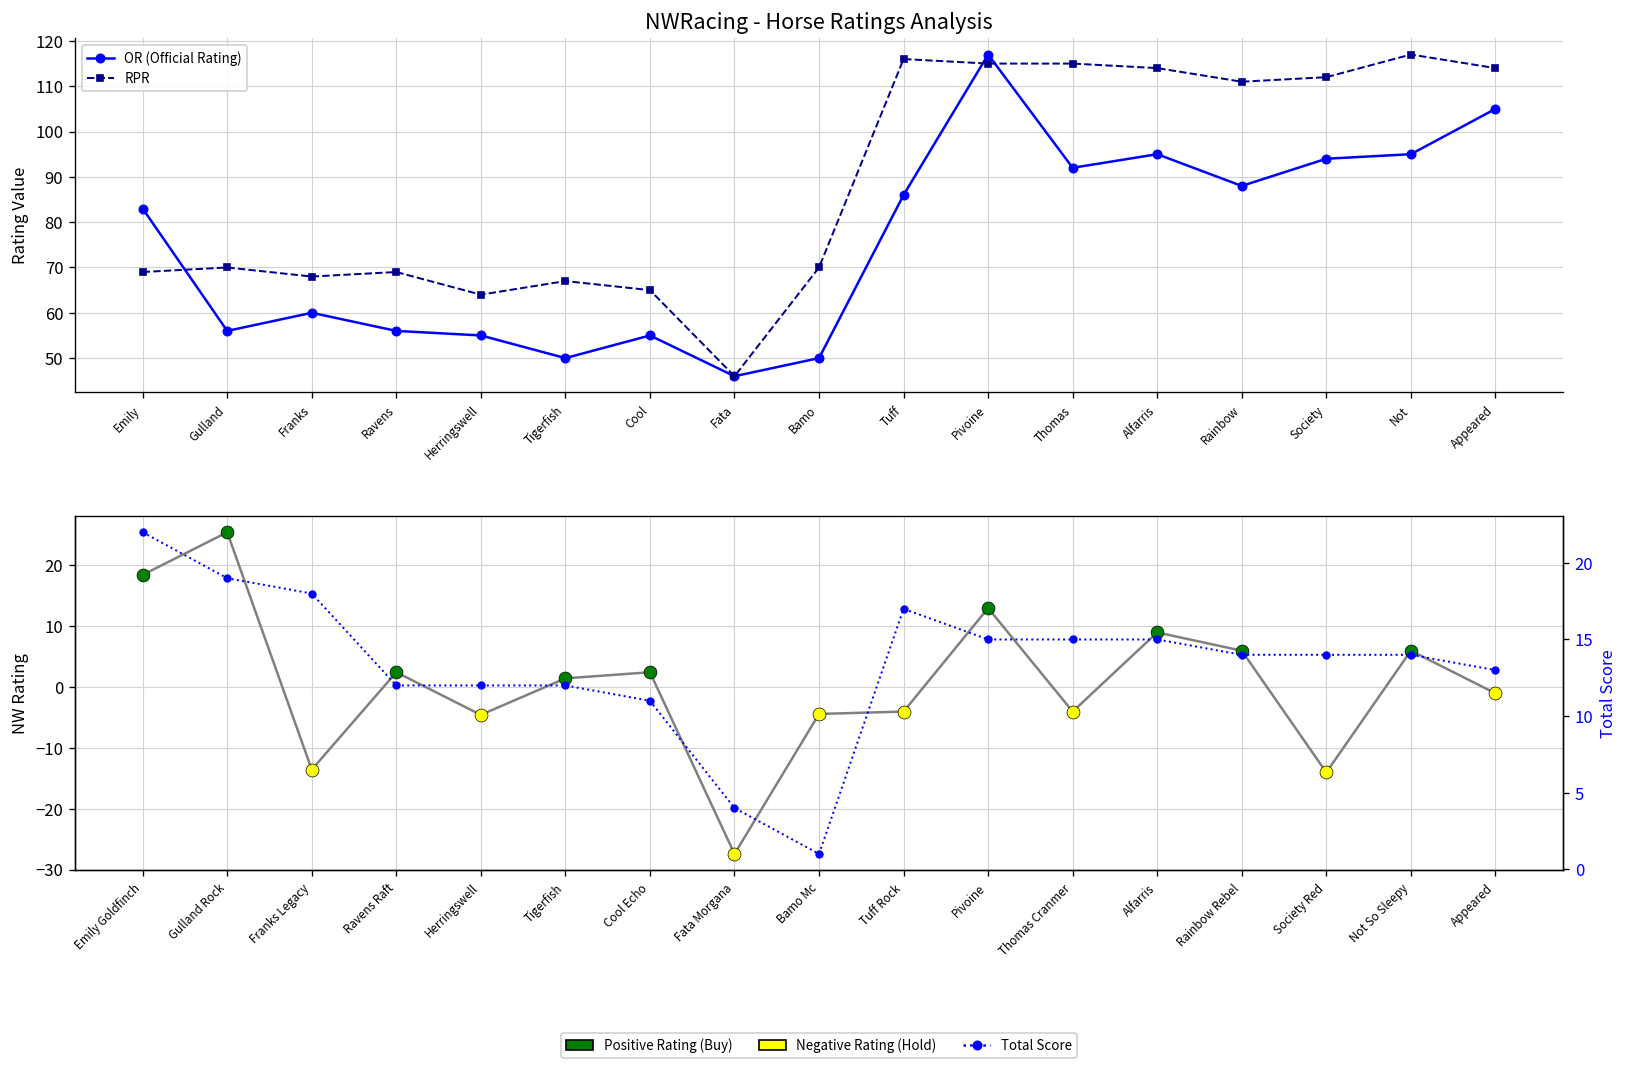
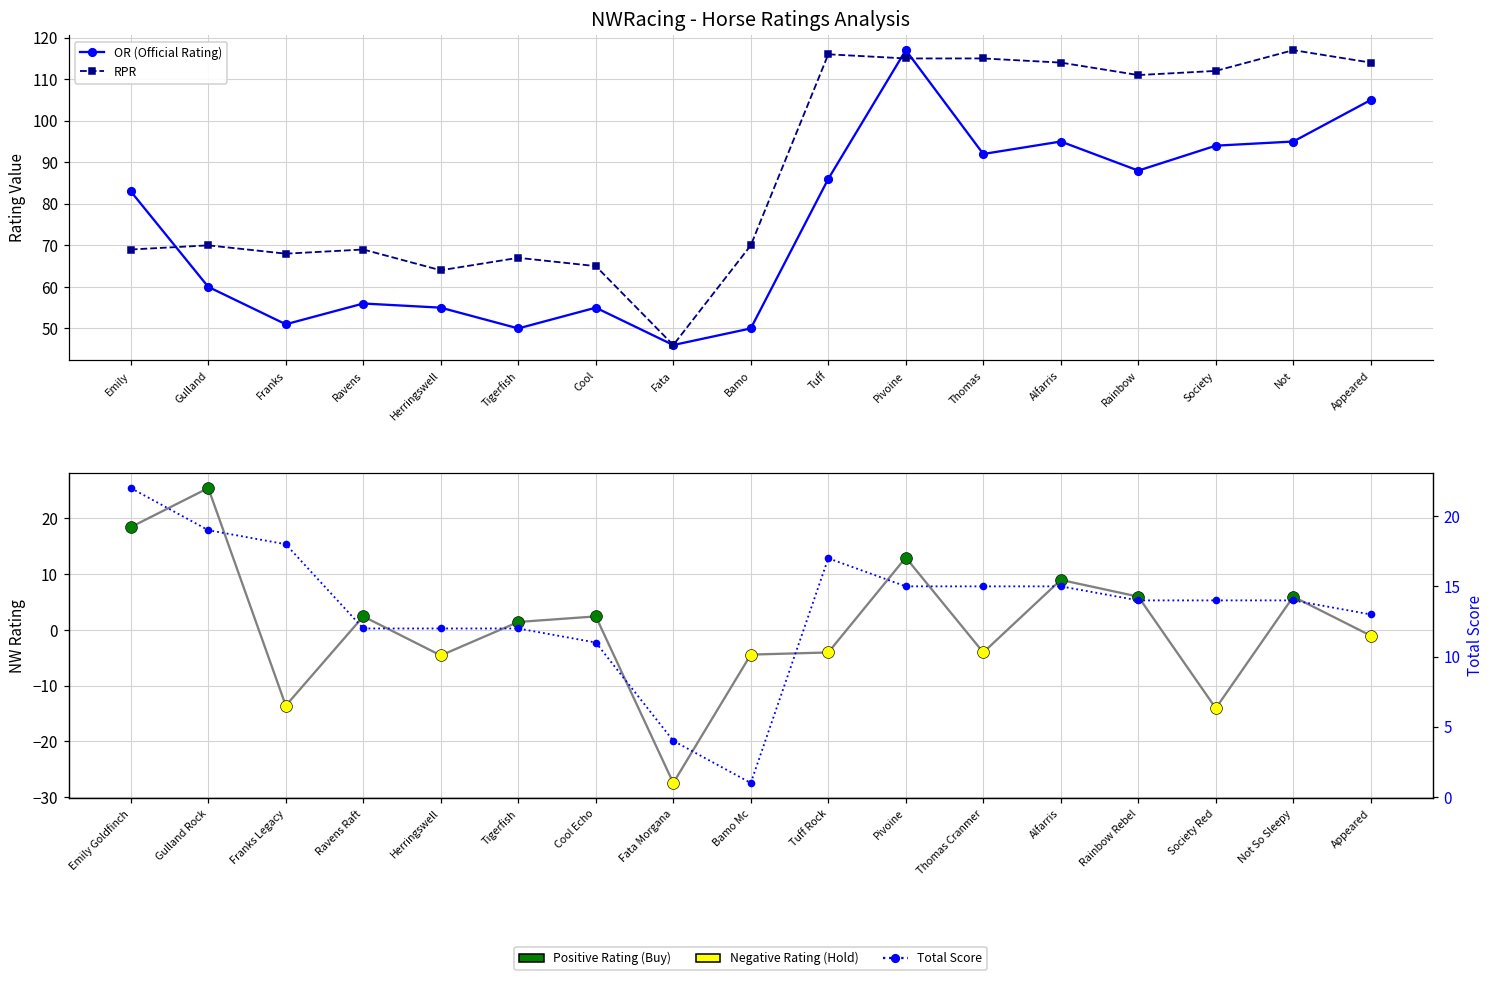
NWRacing - Horse Ratings Analysis, OR (Official Rating), Gulland: 56 -> 60
NWRacing - Horse Ratings Analysis, OR (Official Rating), Franks: 60 -> 51
